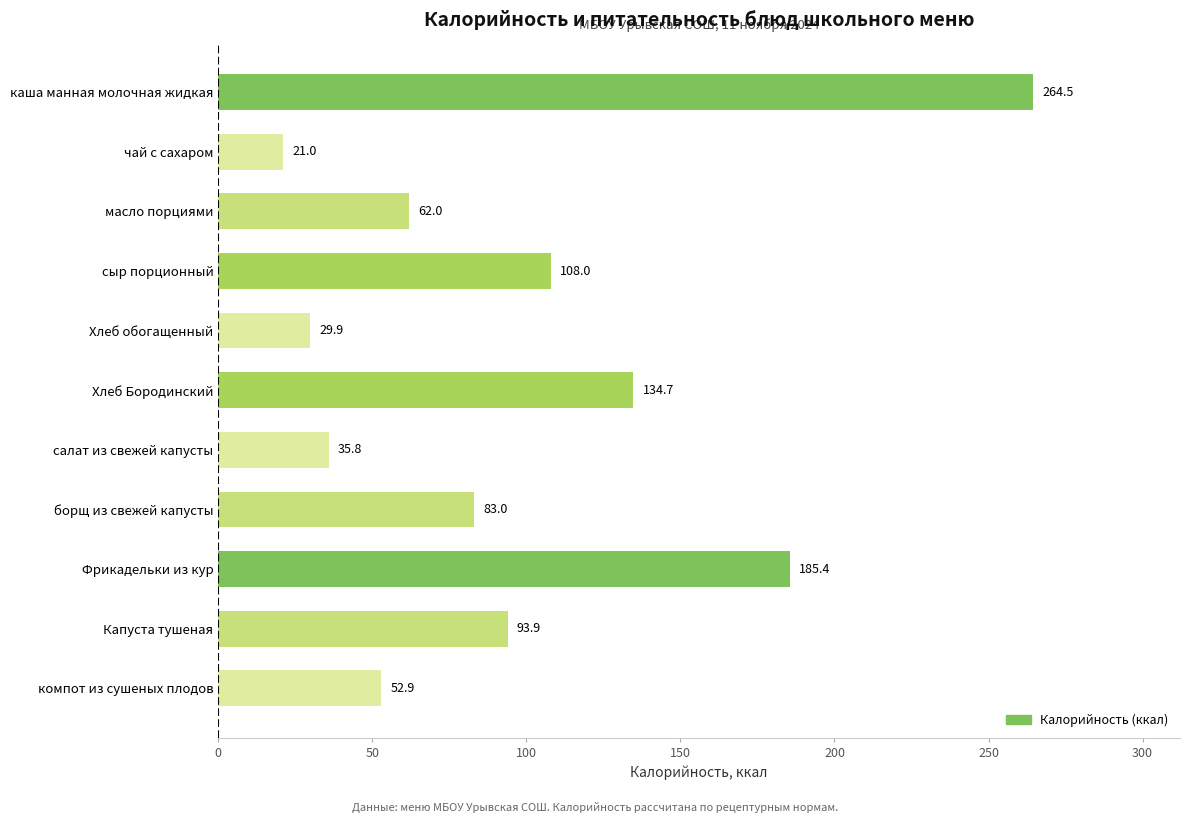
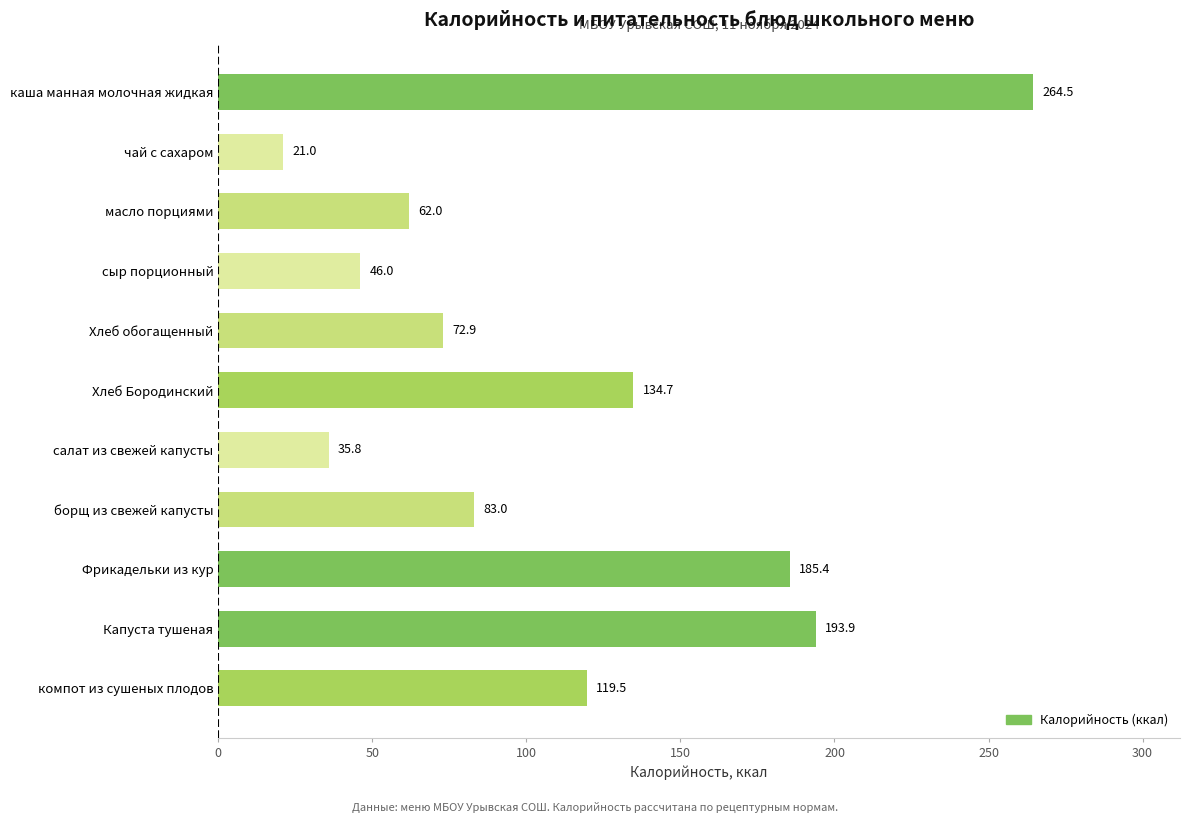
сыр порционный: 108.0 -> 46.0
Хлеб обогащенный: 29.9 -> 72.9
Капуста тушеная: 93.9 -> 193.9
компот из сушеных плодов: 52.9 -> 119.5
